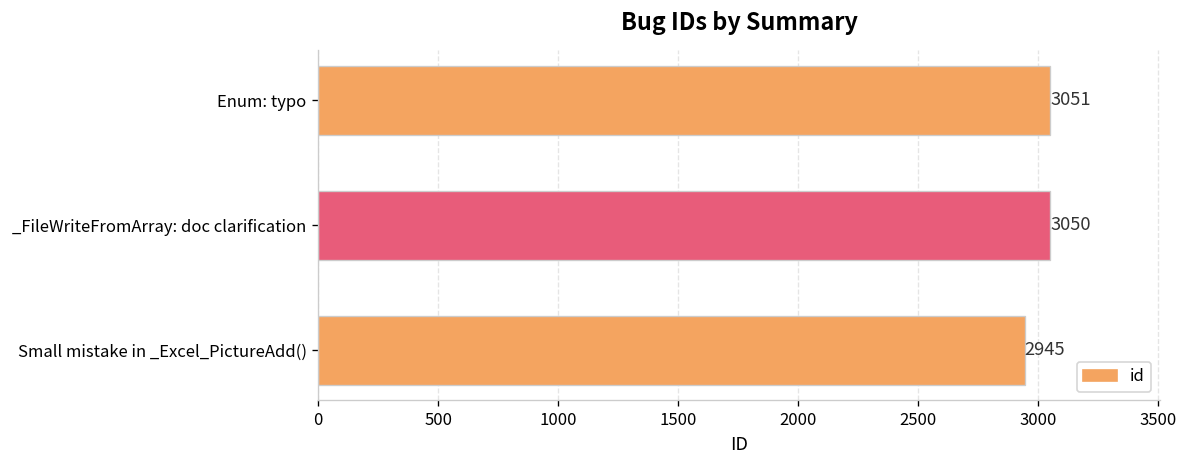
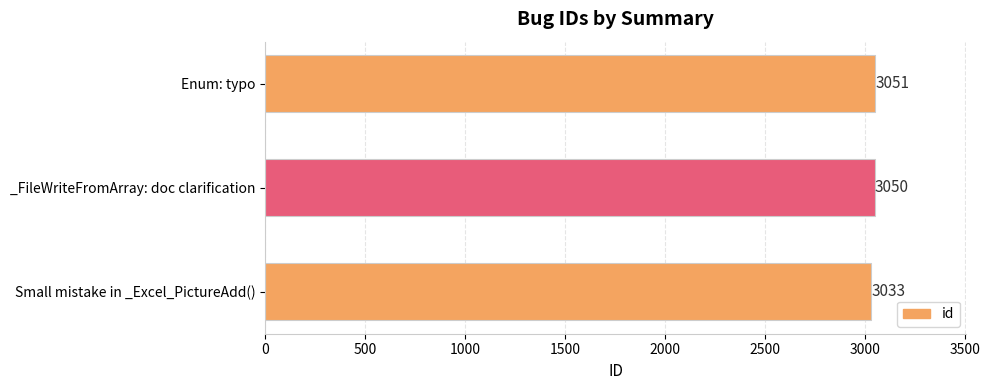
Small mistake in _Excel_PictureAdd(): 2945 -> 3033
